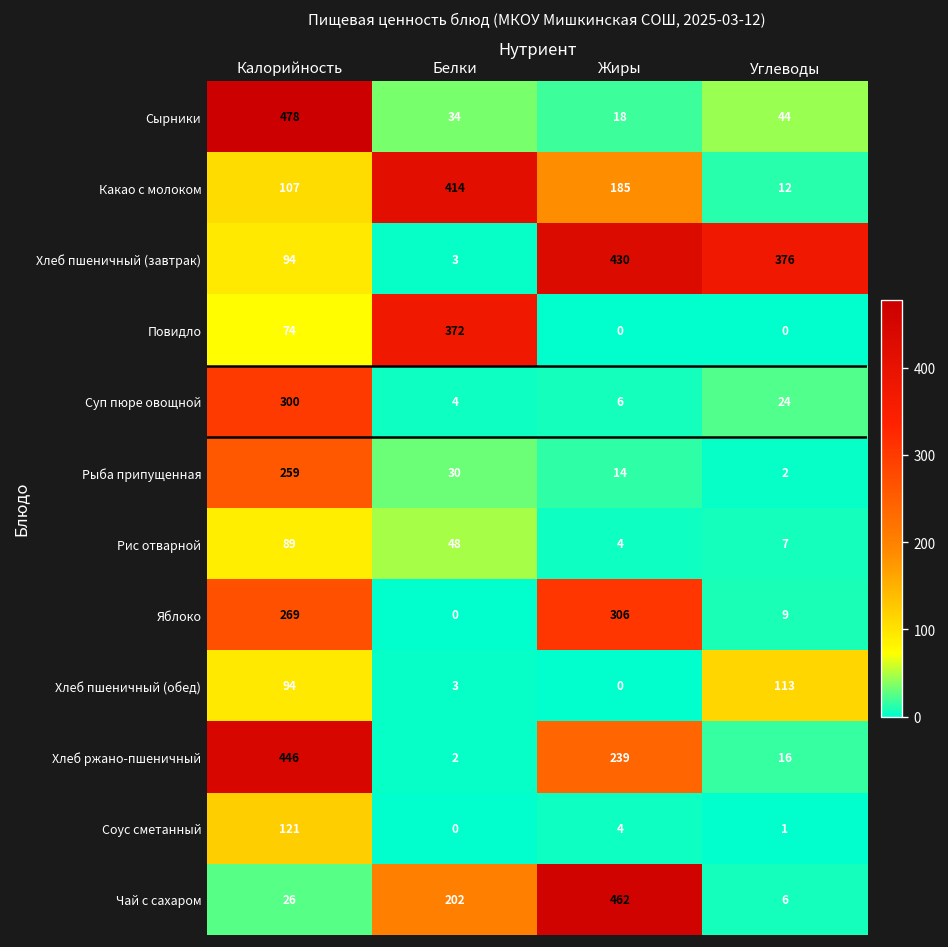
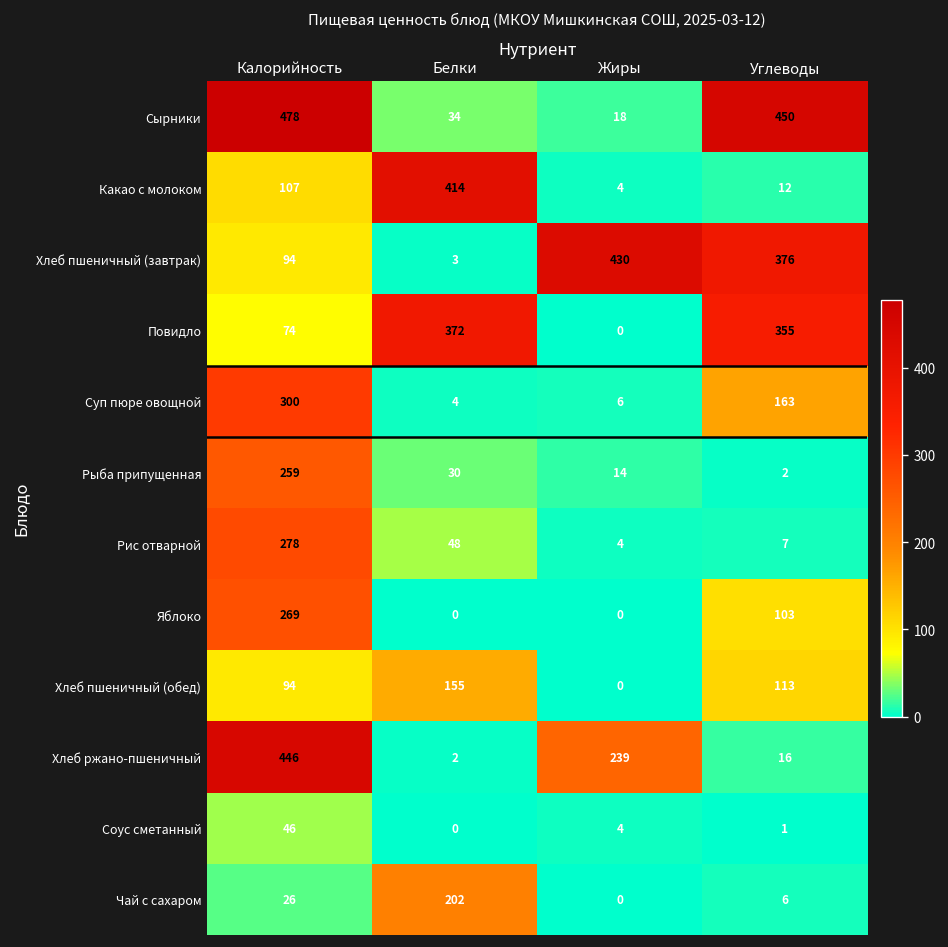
Сырники, Углеводы: 44 -> 450
Какао с молоком, Жиры: 185 -> 4
Повидло, Углеводы: 0 -> 355
Суп пюре овощной, Углеводы: 24 -> 163
Рис отварной, Калорийность: 89 -> 278
Яблоко, Жиры: 306 -> 0
Яблоко, Углеводы: 9 -> 103
Хлеб пшеничный (обед), Белки: 3 -> 155
Соус сметанный, Калорийность: 121 -> 46
Чай с сахаром, Жиры: 462 -> 0
